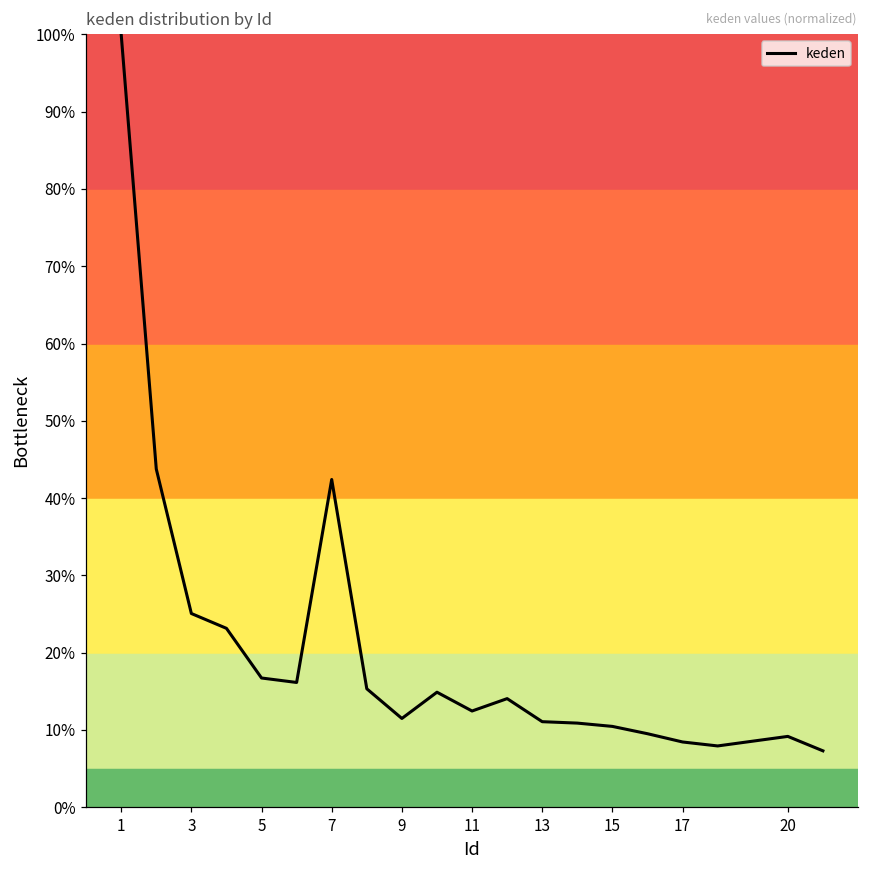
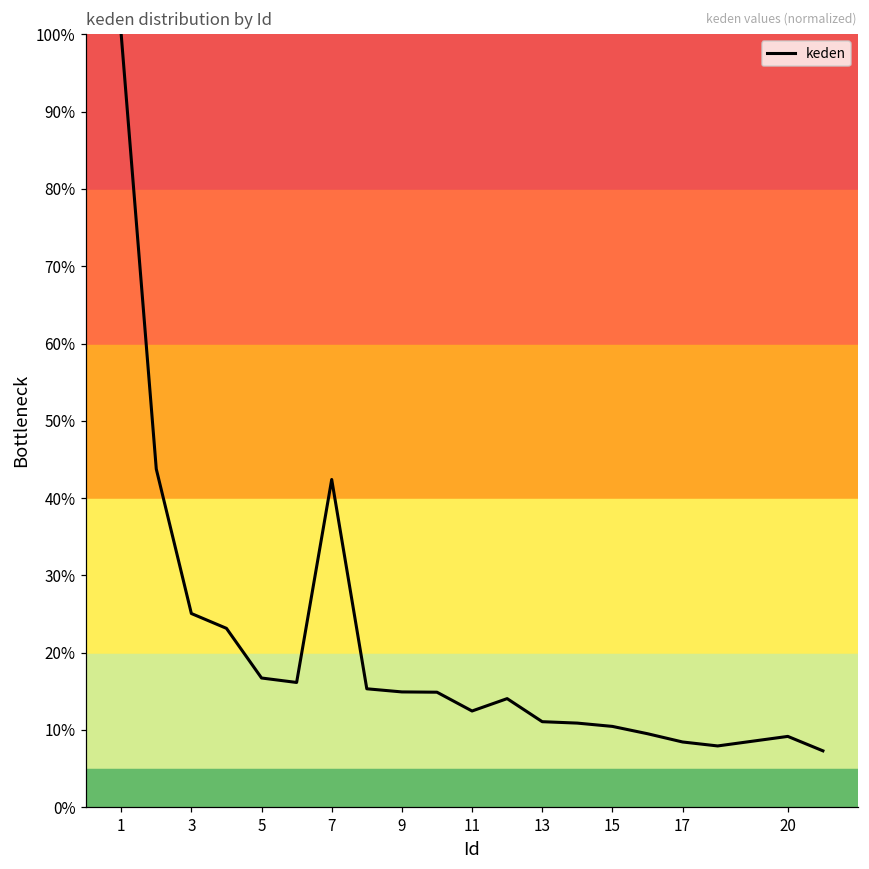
9: 11% -> 15%
